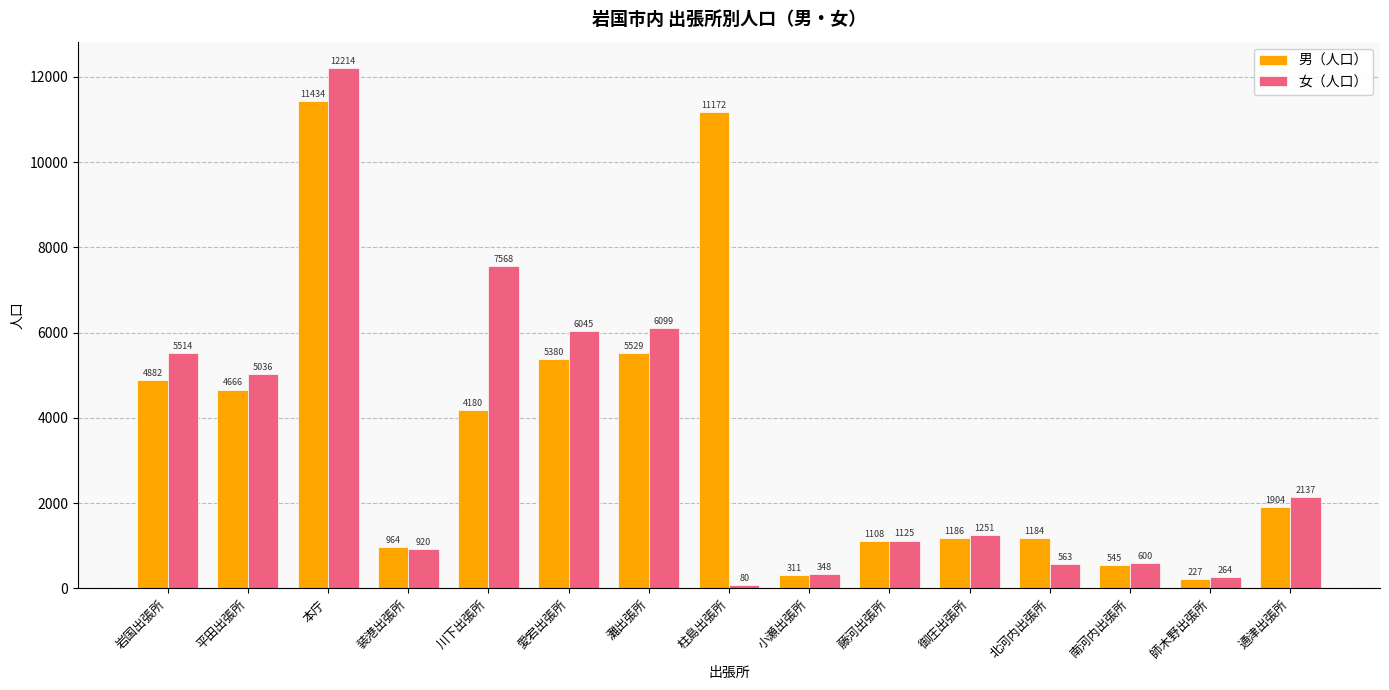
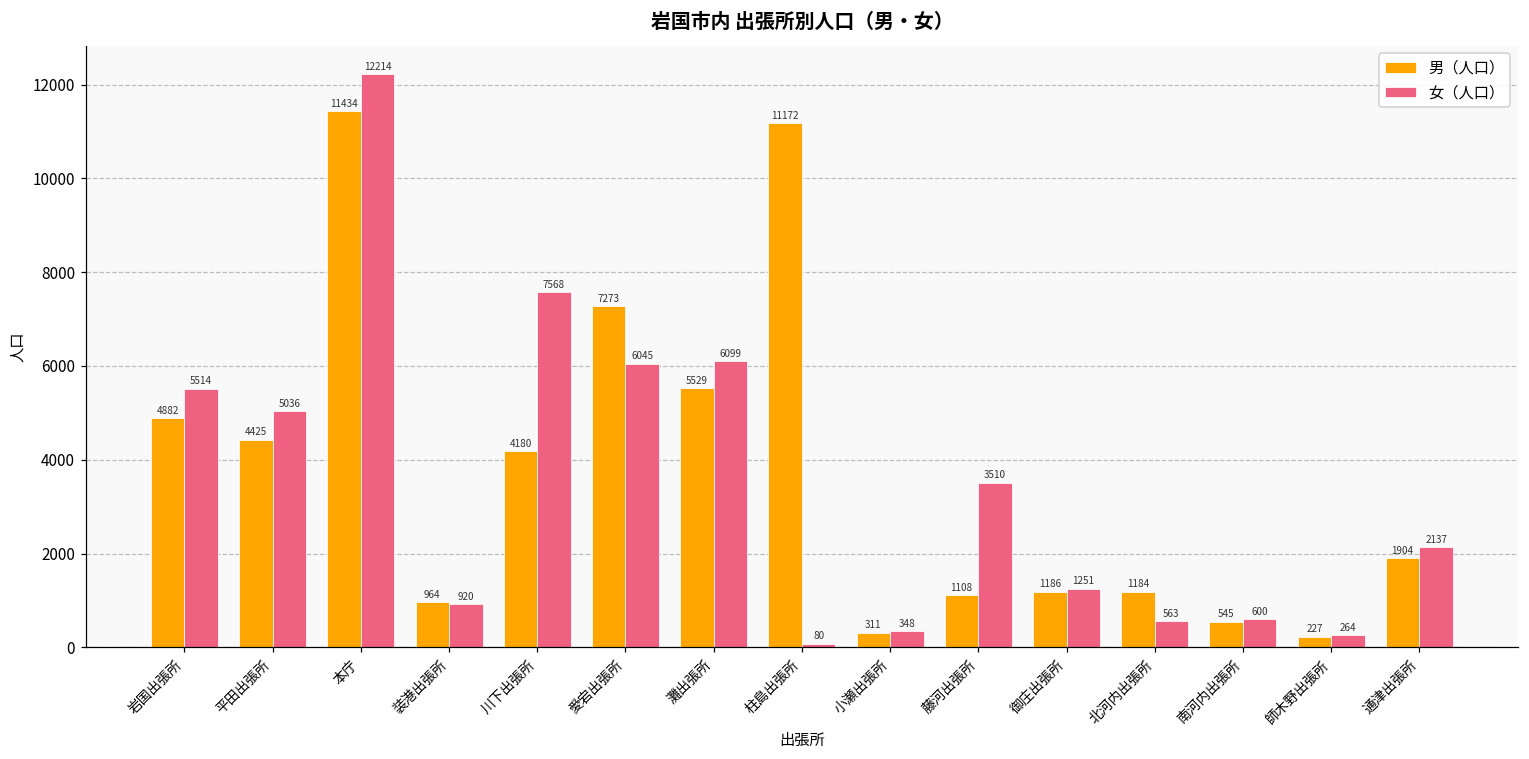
男（人口）, 平田出張所: 4666 -> 4425
男（人口）, 愛宕出張所: 5380 -> 7273
女（人口）, 藤河出張所: 1125 -> 3510
